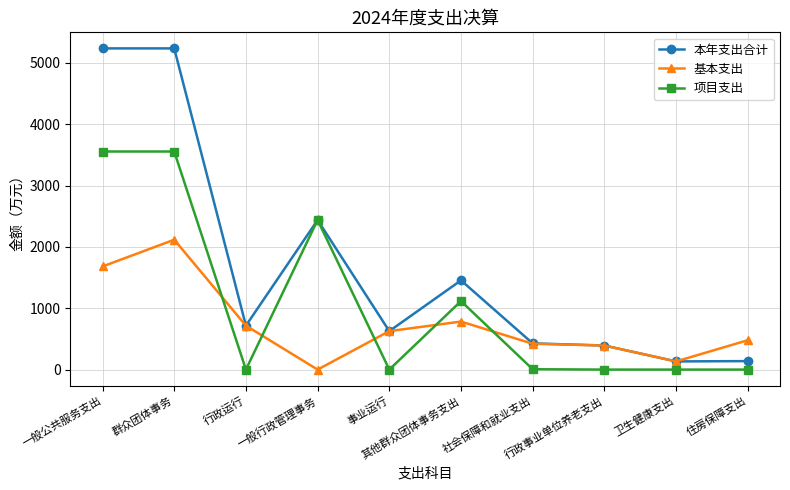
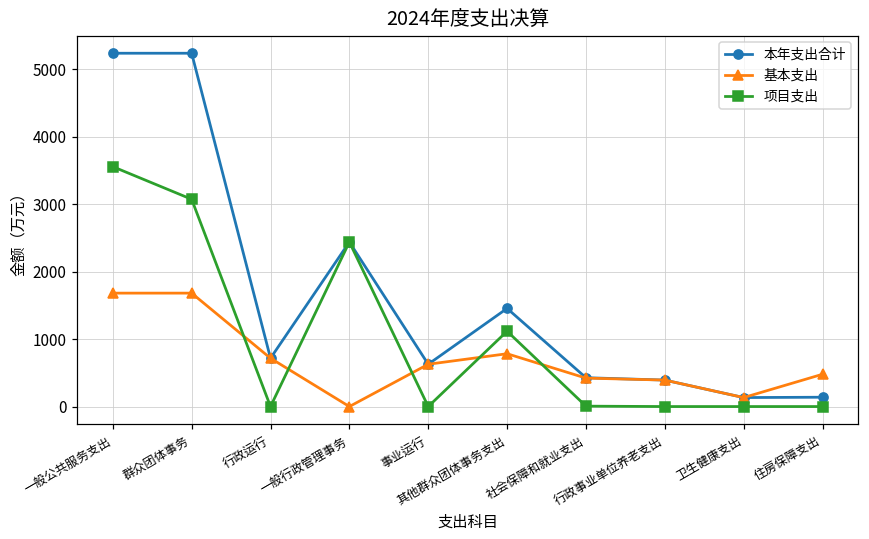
基本支出, 群众团体事务: 2100 -> 1700
项目支出, 群众团体事务: 3600 -> 3100
